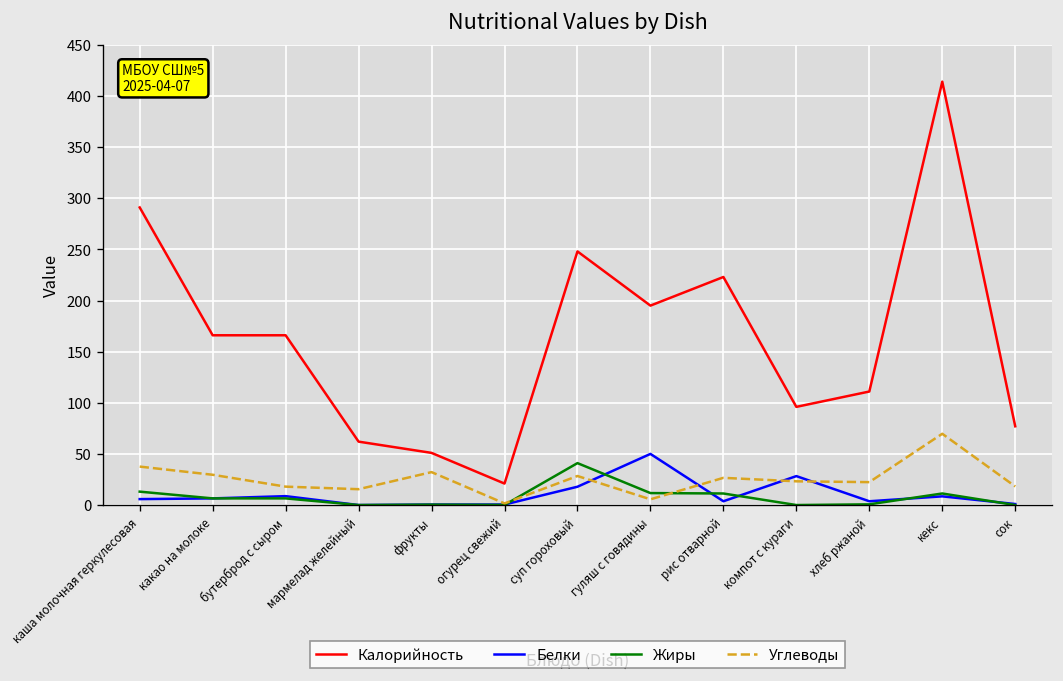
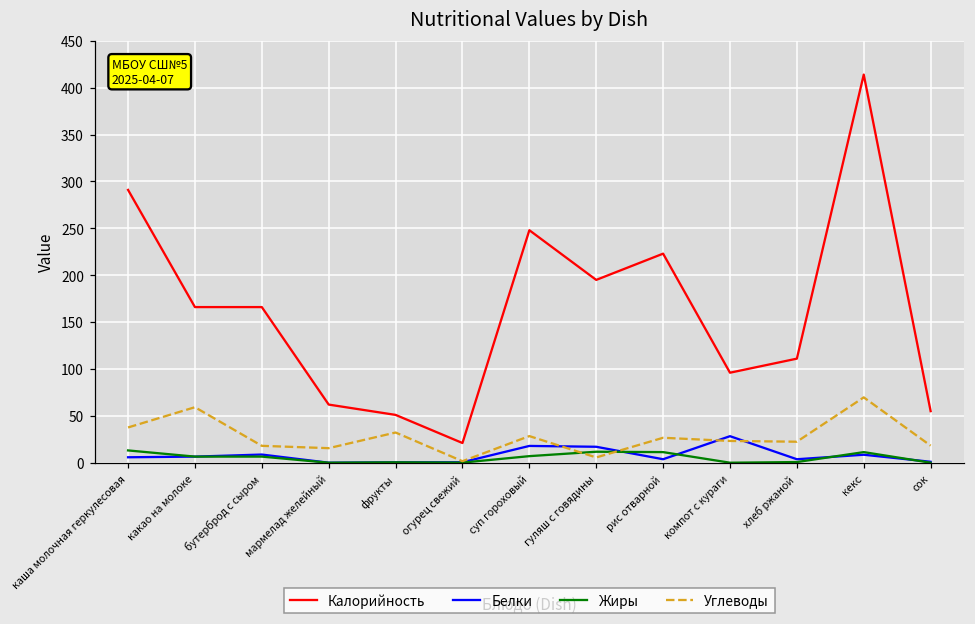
Углеводы, какао на молоке: 30 -> 60
Жиры, суп гороховый: 40 -> 10
Белки, гуляш с говядины: 50 -> 20
Калорийность, сок: 80 -> 60
